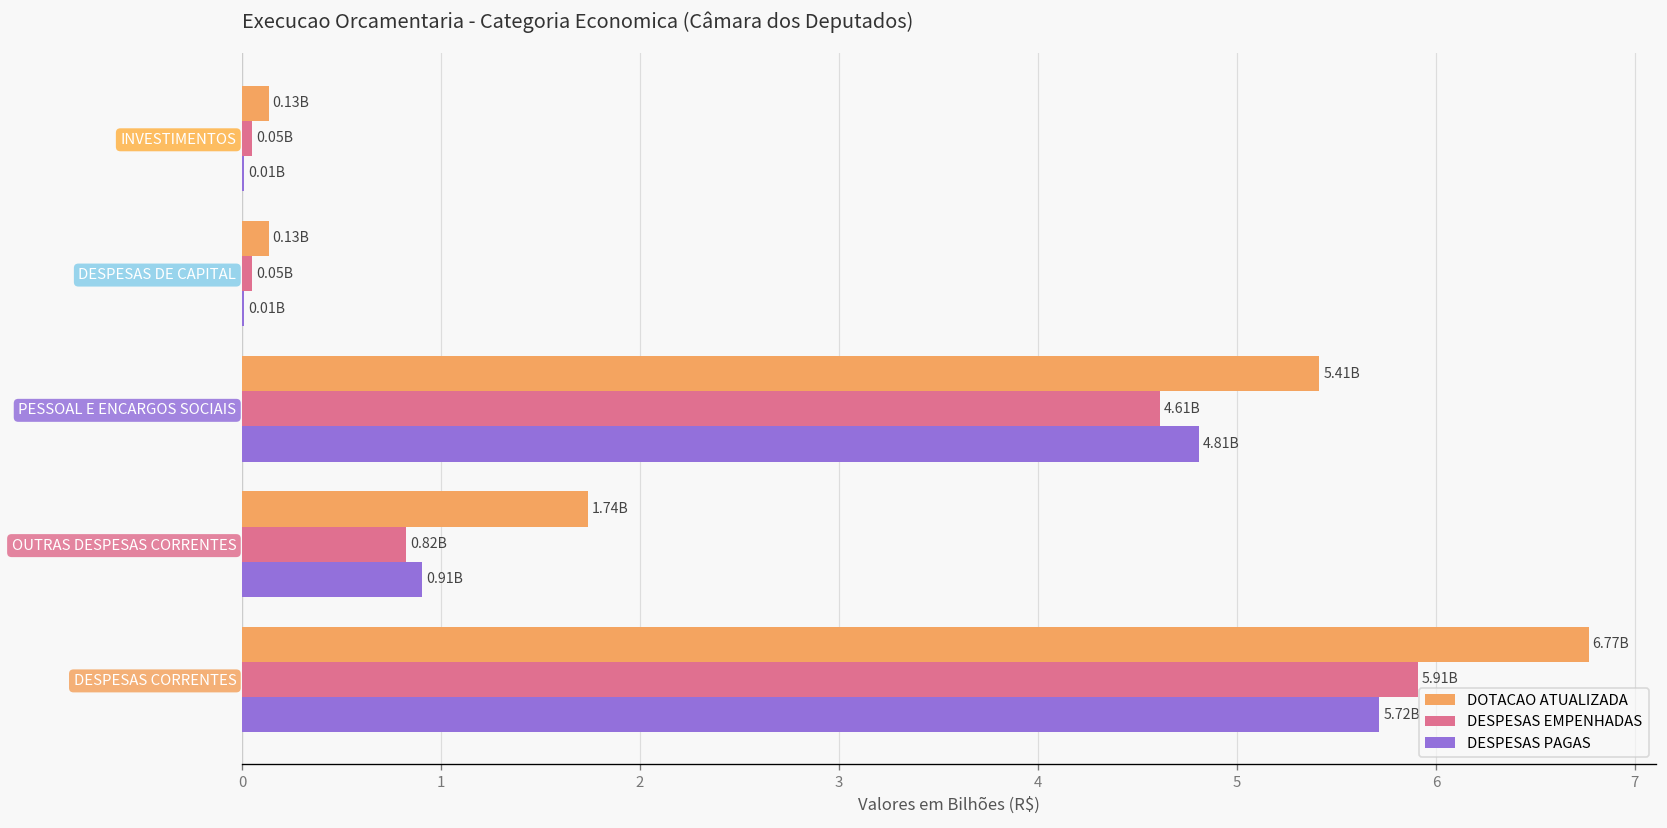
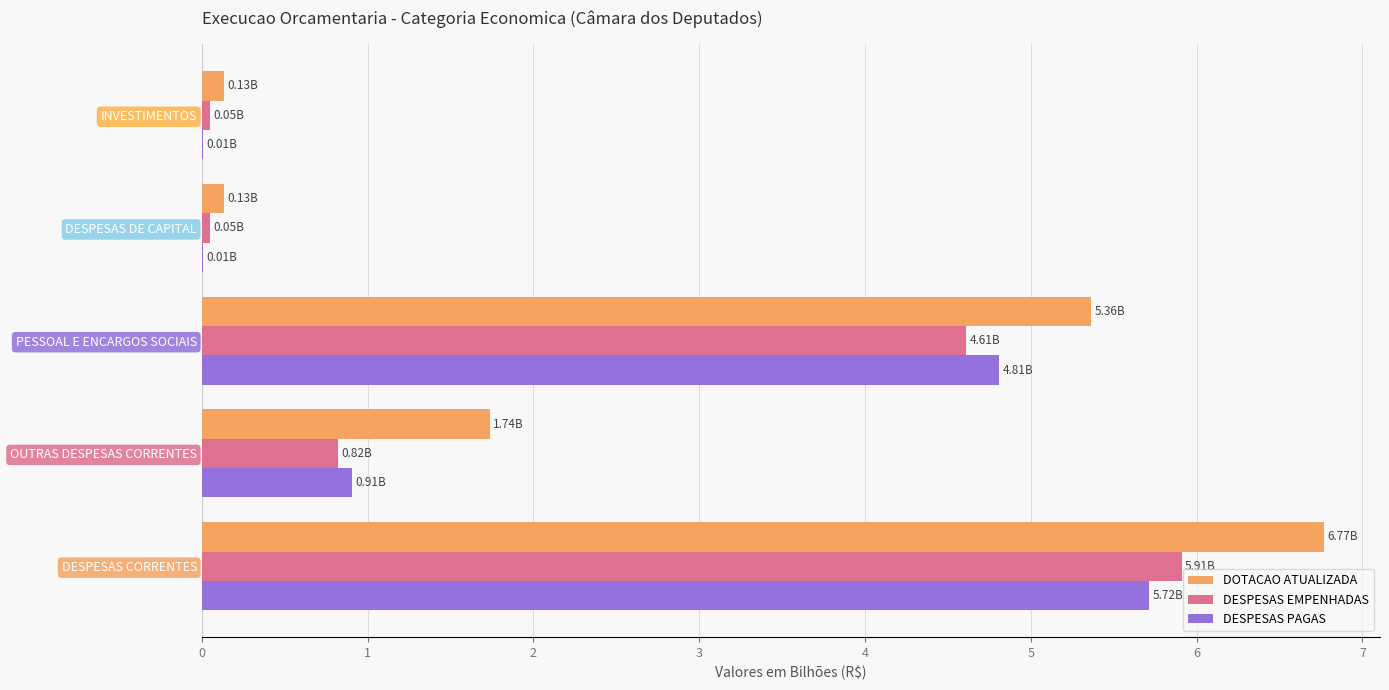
DOTACAO ATUALIZADA, PESSOAL E ENCARGOS SOCIAIS: 5.41B -> 5.36B
